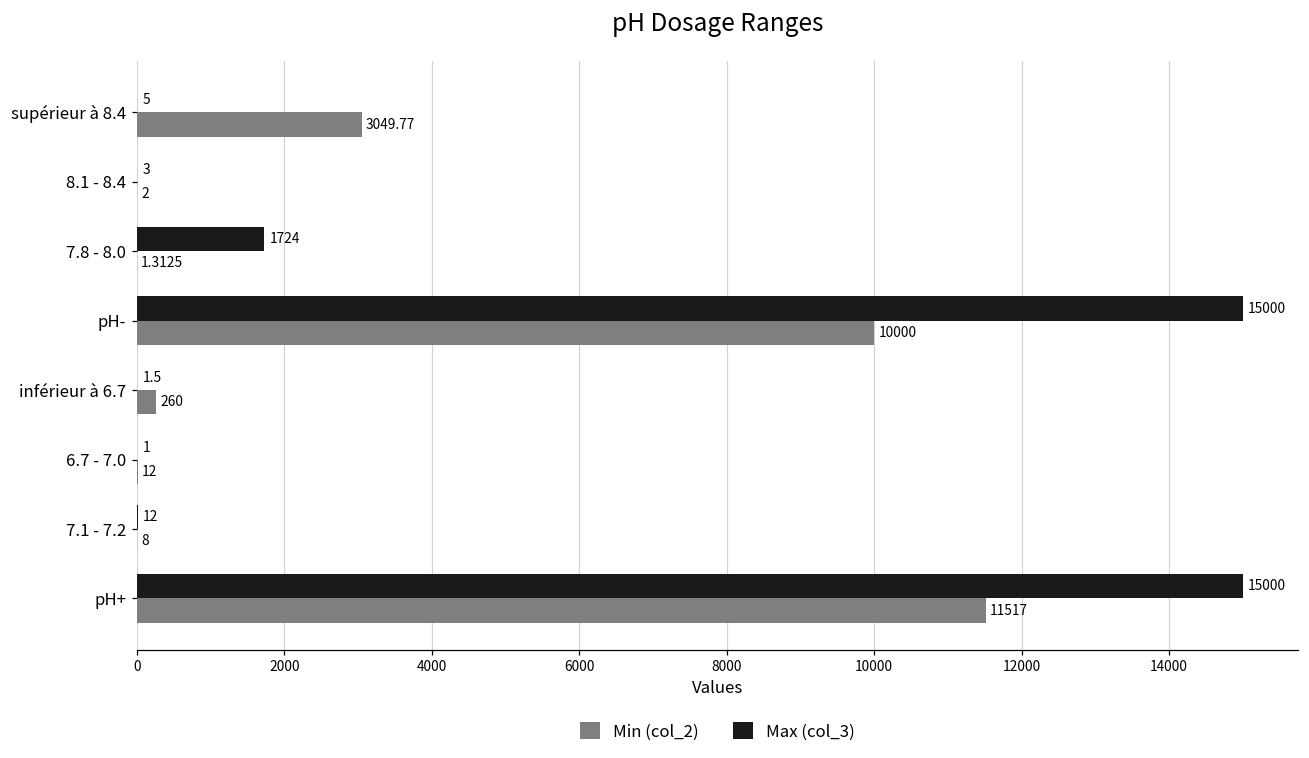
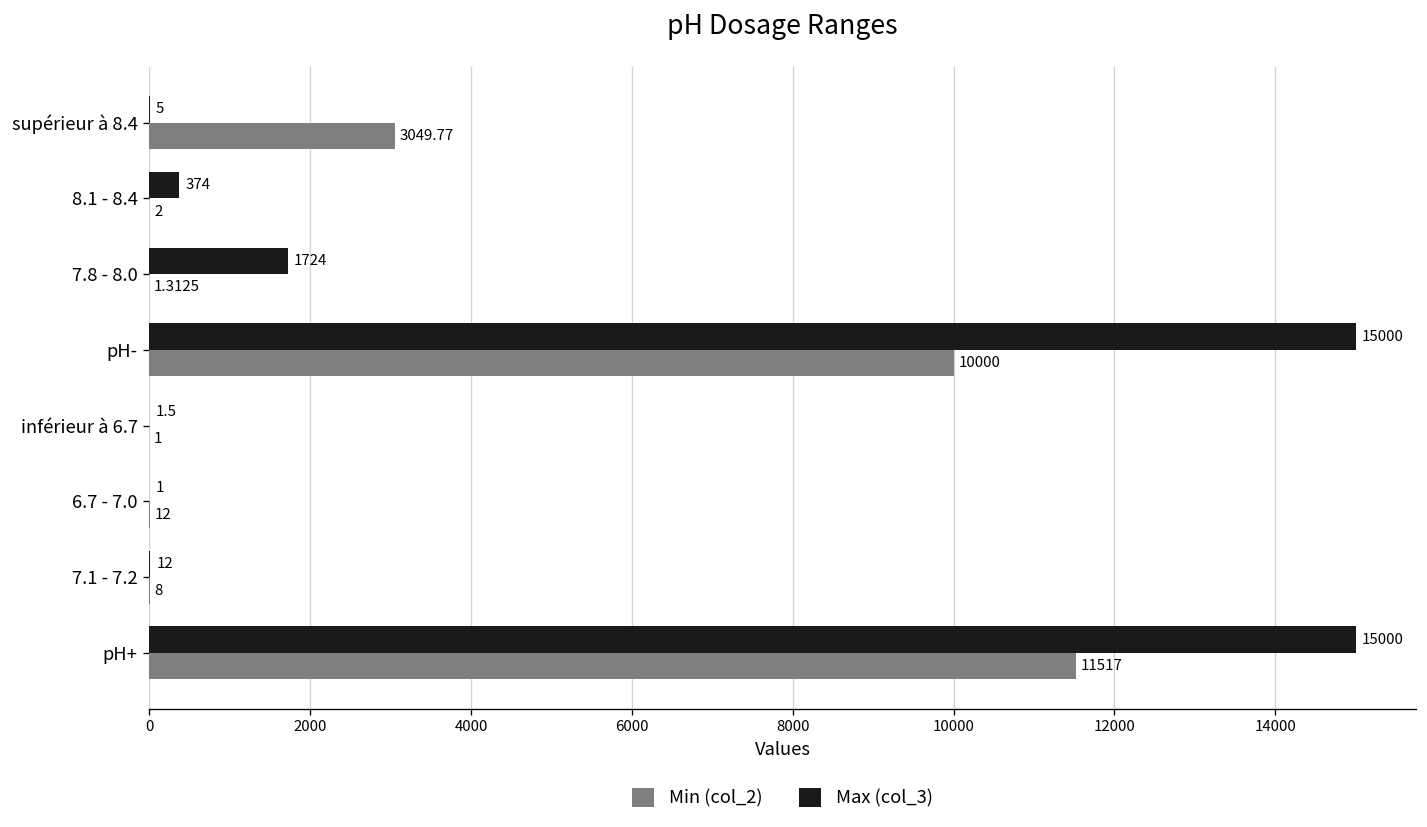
Max (col_3), 8.1 - 8.4: 3 -> 374
Min (col_2), inférieur à 6.7: 260 -> 1
